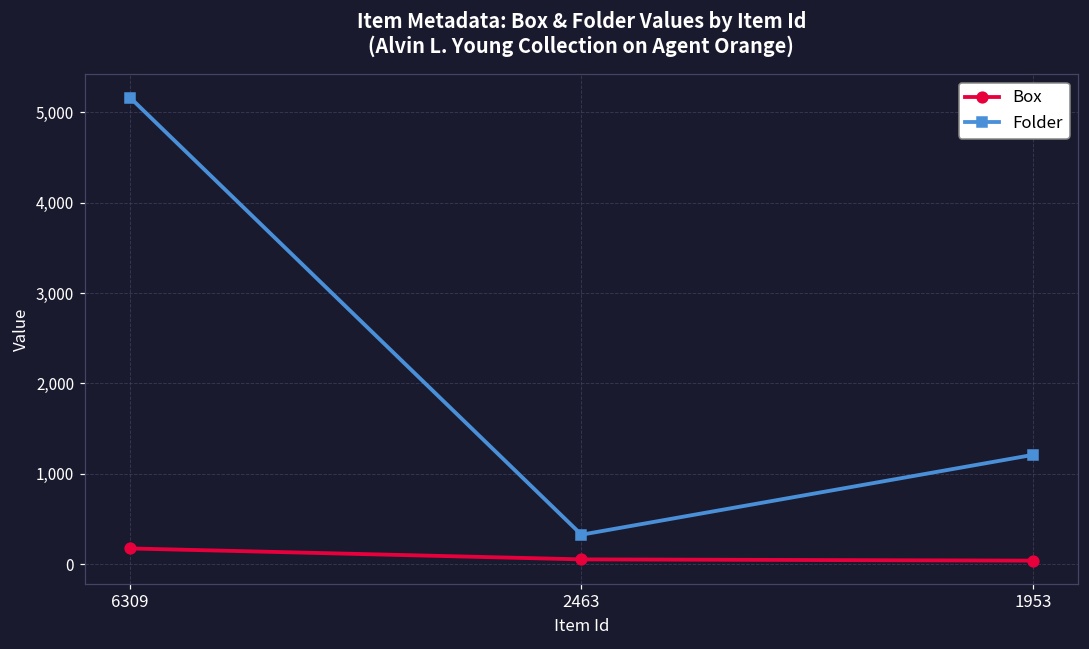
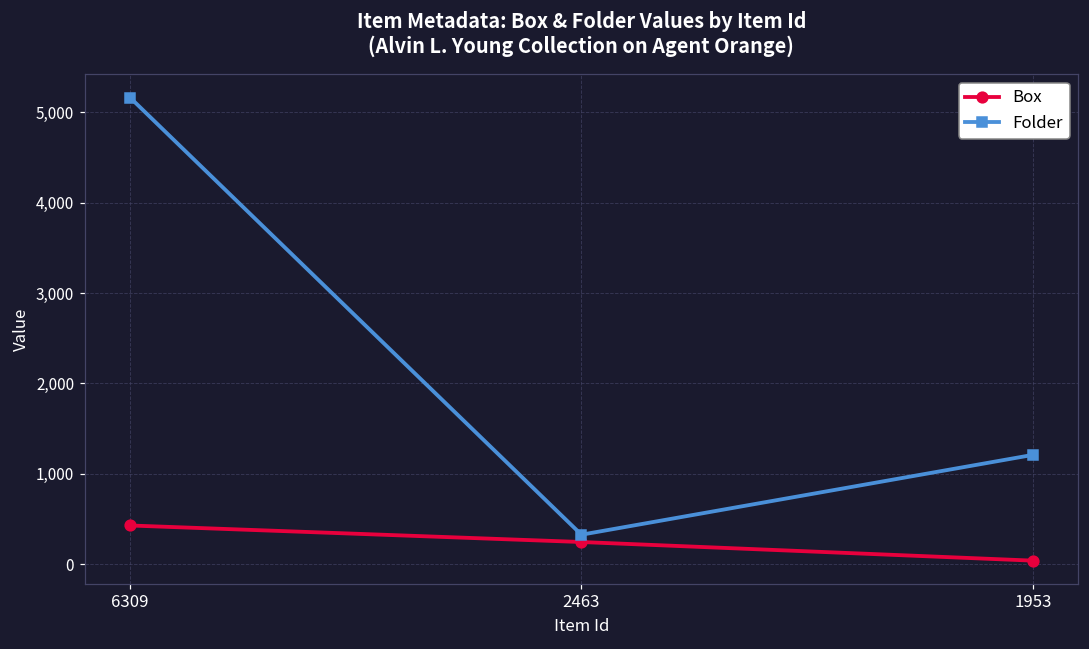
Box, 6309: 200 -> 400
Box, 2463: 100 -> 200
